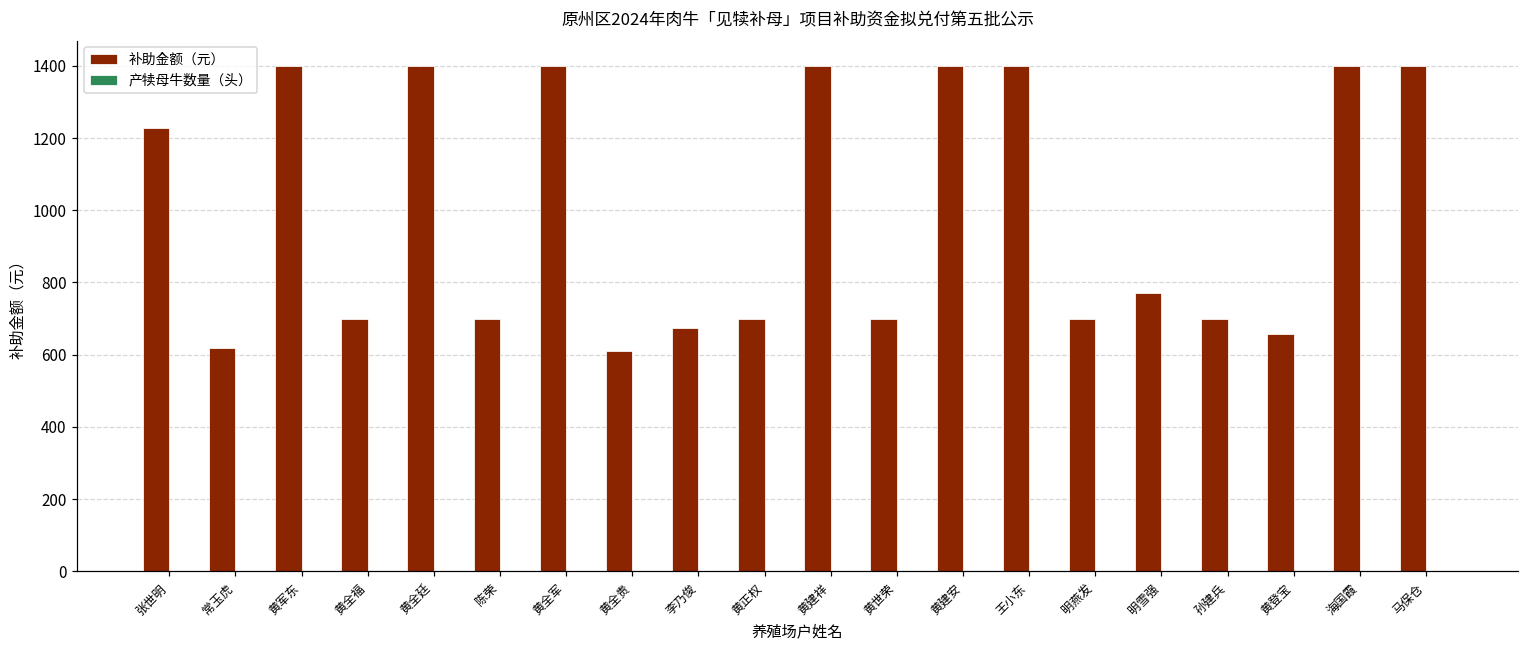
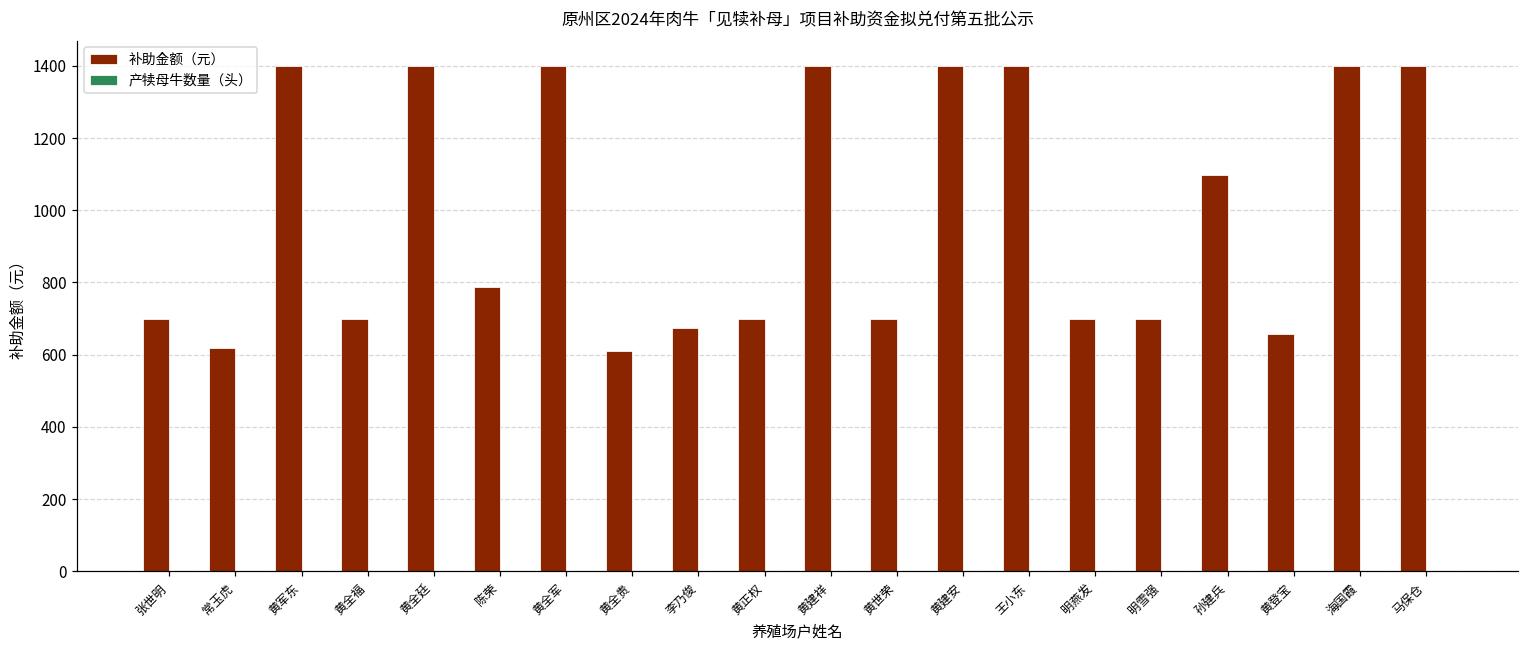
补助金额（元）, 张世明: 1230 -> 700
补助金额（元）, 陈荣: 700 -> 790
补助金额（元）, 明雪强: 770 -> 700
补助金额（元）, 孙建兵: 700 -> 1100
